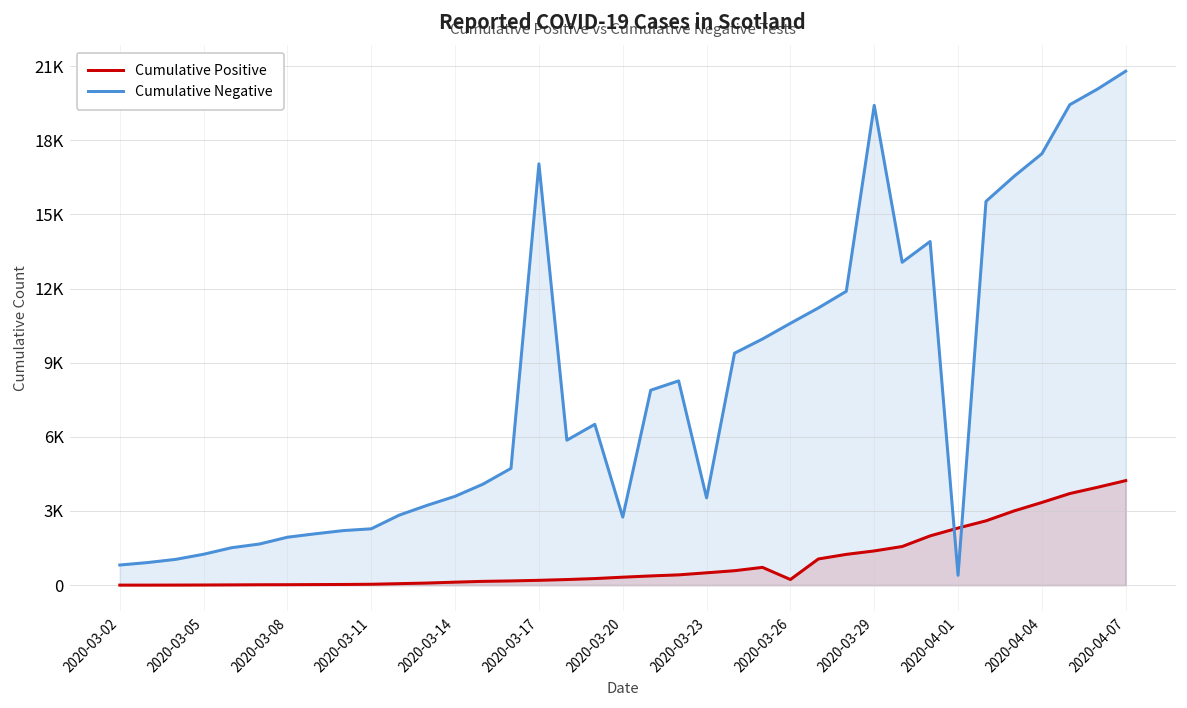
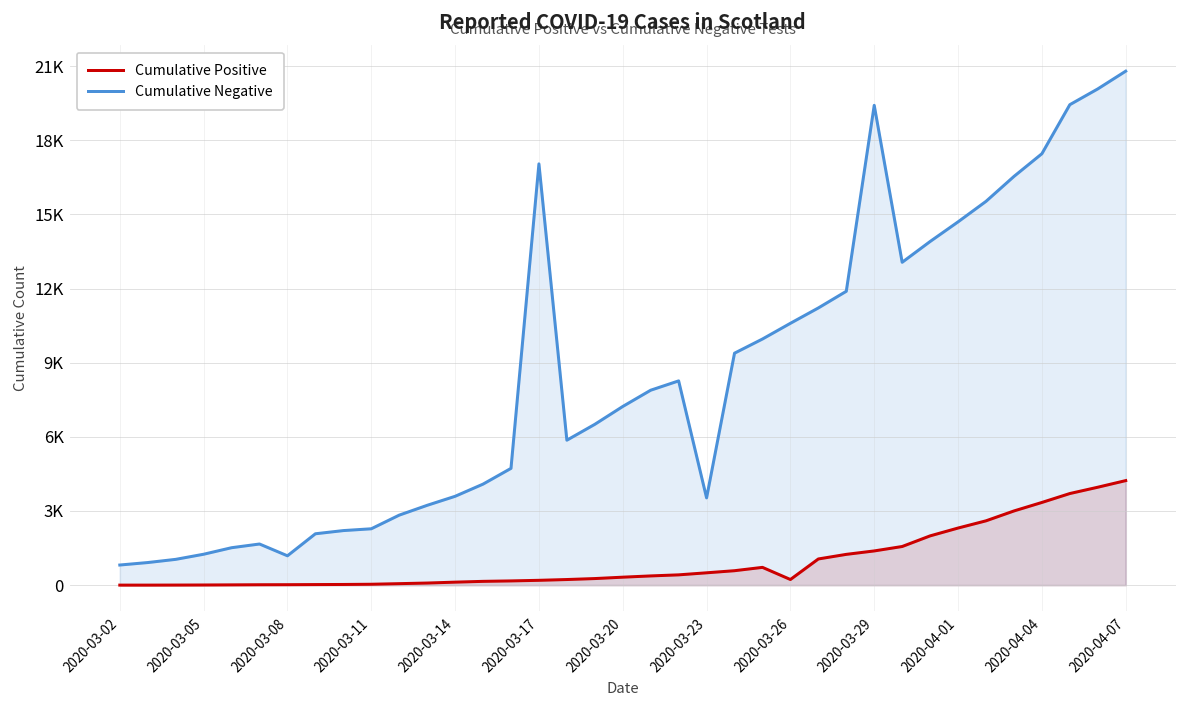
Cumulative Negative, 2020-03-08: 1900 -> 1200
Cumulative Negative, 2020-03-20: 2800 -> 7200
Cumulative Negative, 2020-04-01: 400 -> 14700
